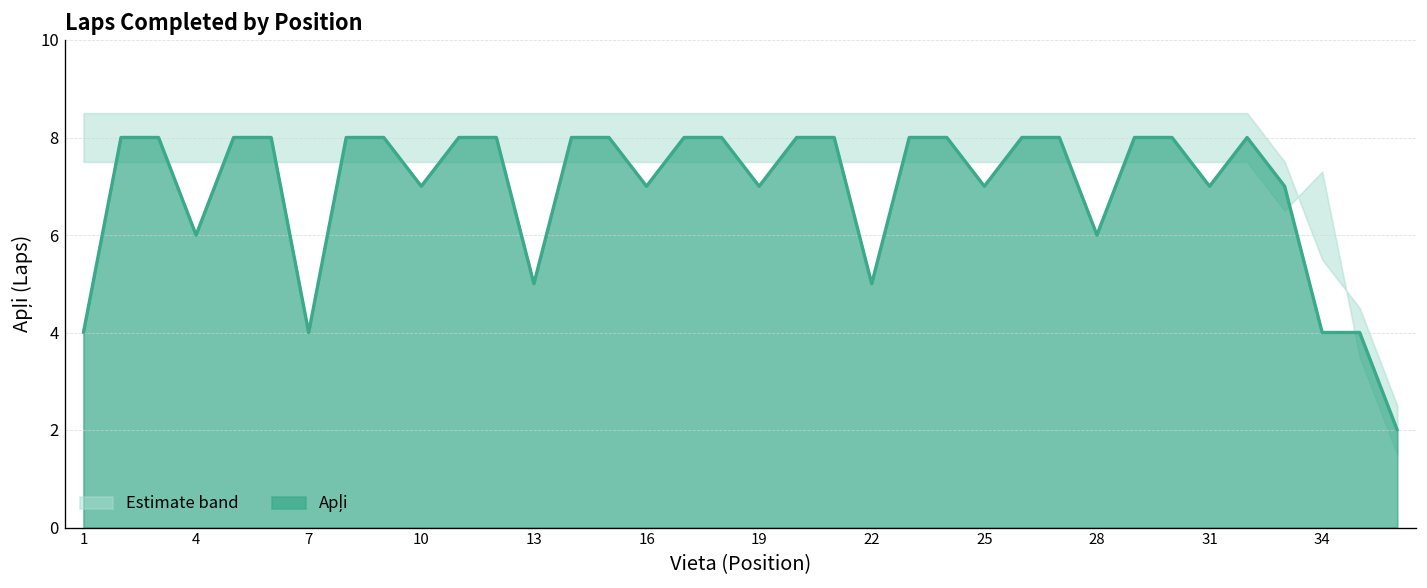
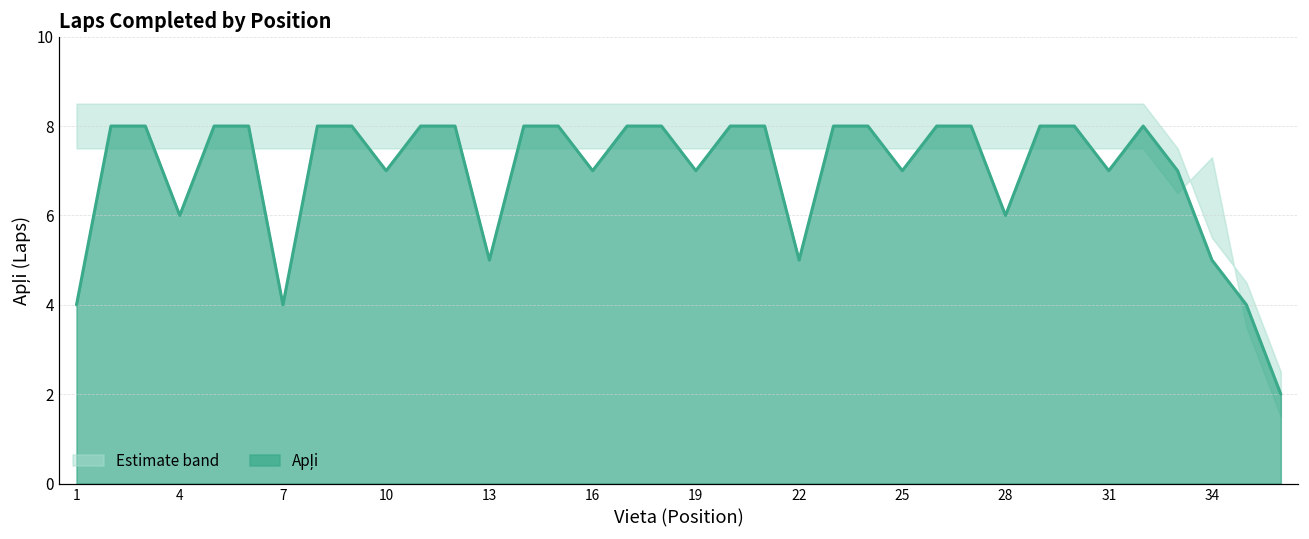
Apļi, 34: 4 -> 5
